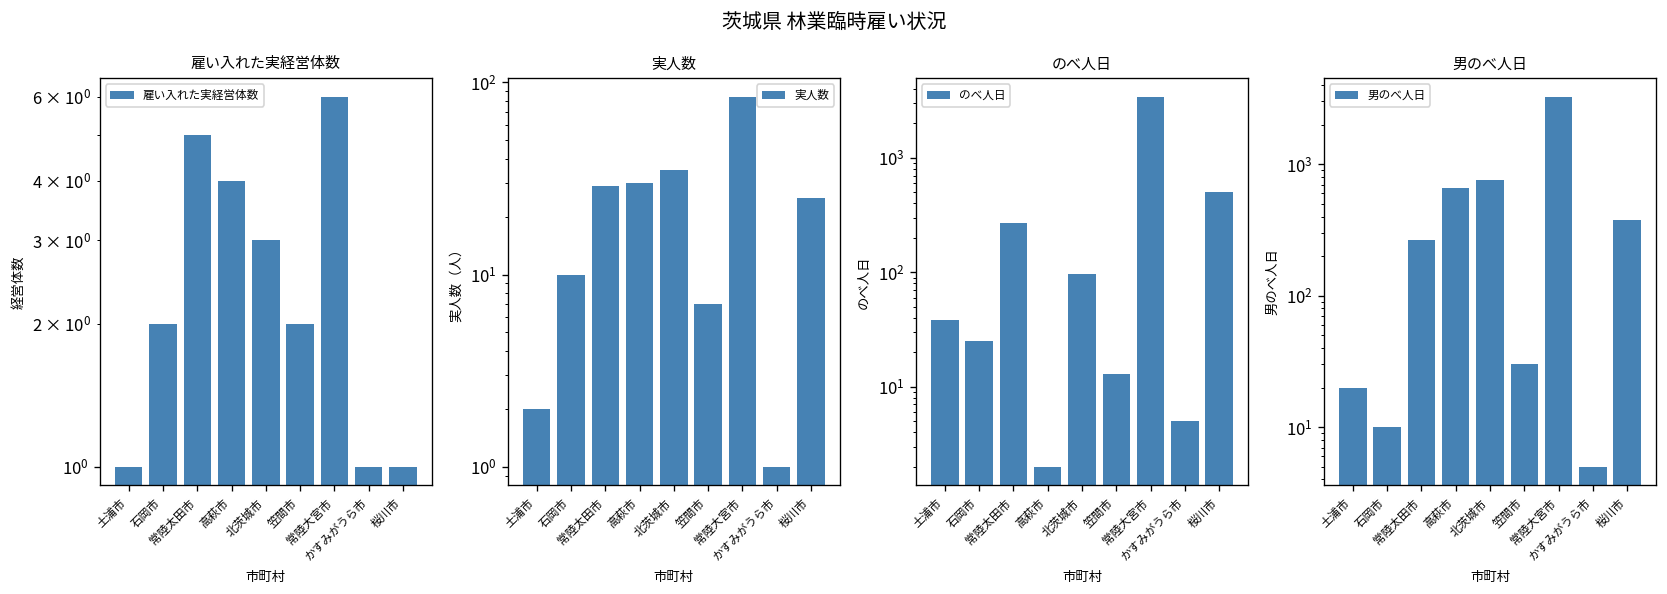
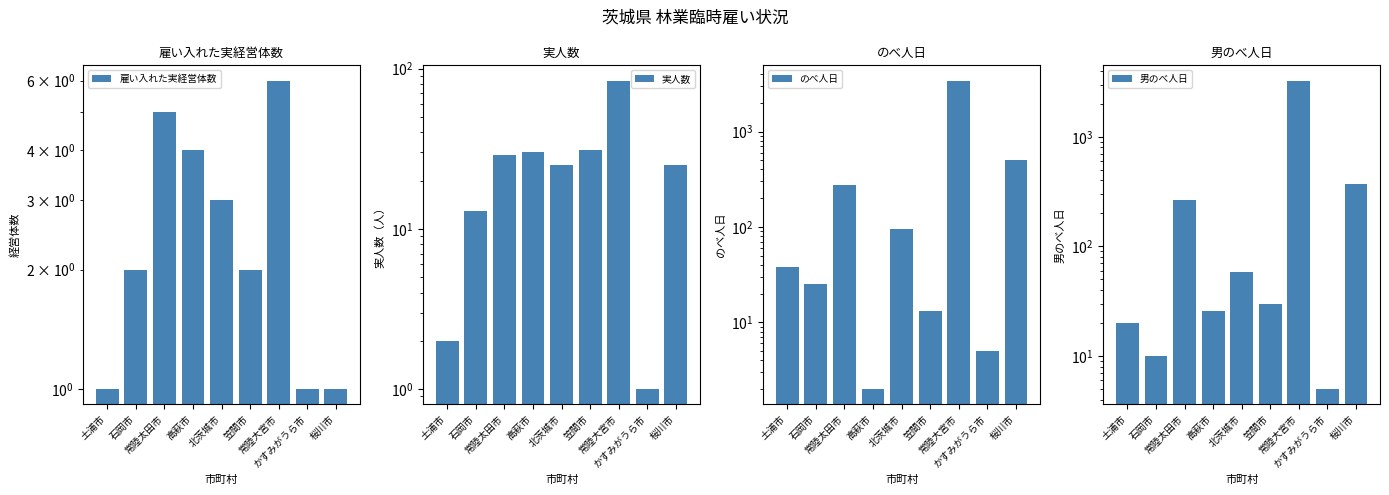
実人数, 石岡市: 10 -> 13
実人数, 北茨城市: 35 -> 25
実人数, 笠間市: 7 -> 31
男のべ人日, 高萩市: 700 -> 26
男のべ人日, 北茨城市: 800 -> 60
